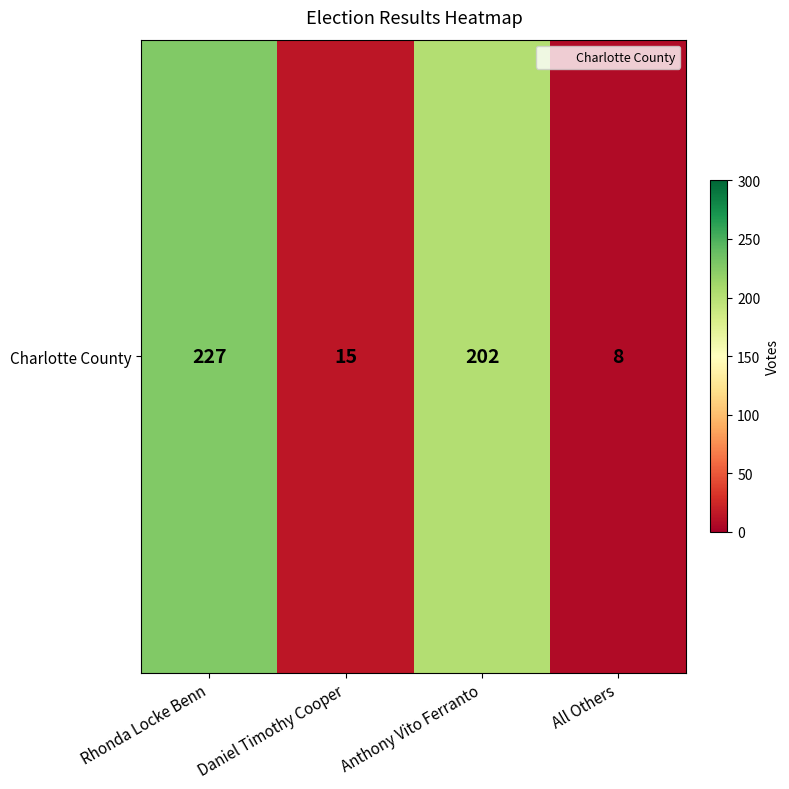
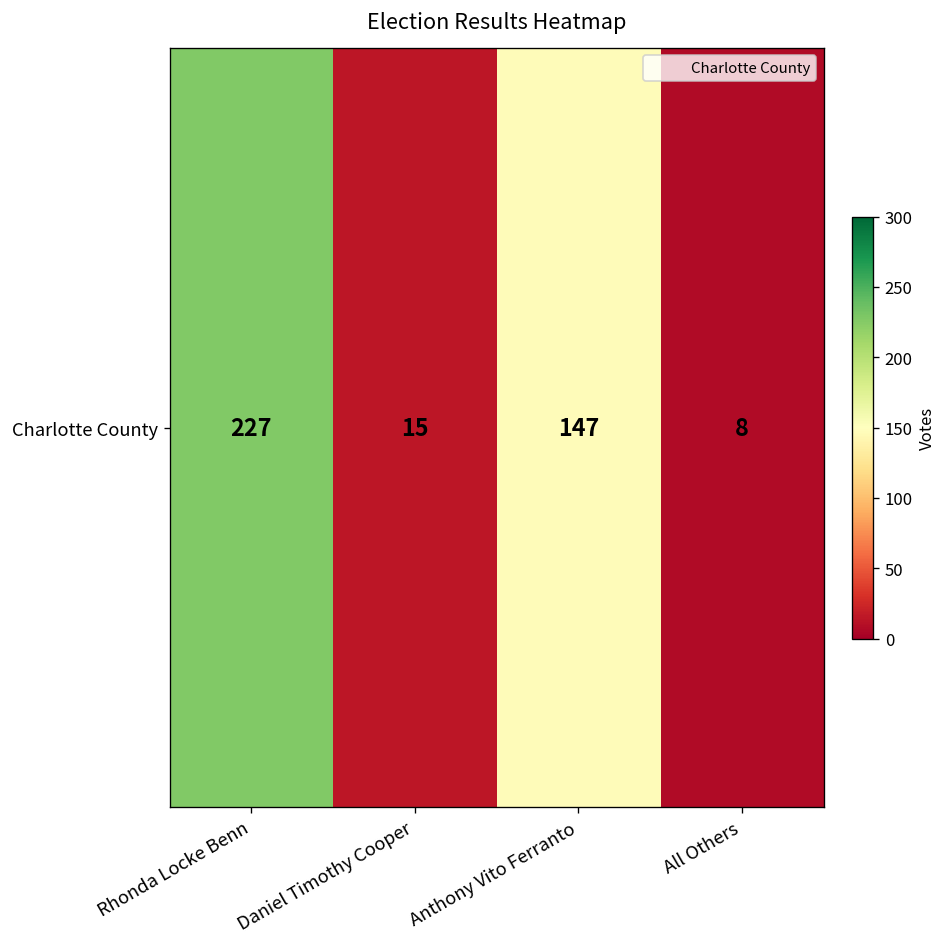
Charlotte County, Anthony Vito Ferranto: 202 -> 147
